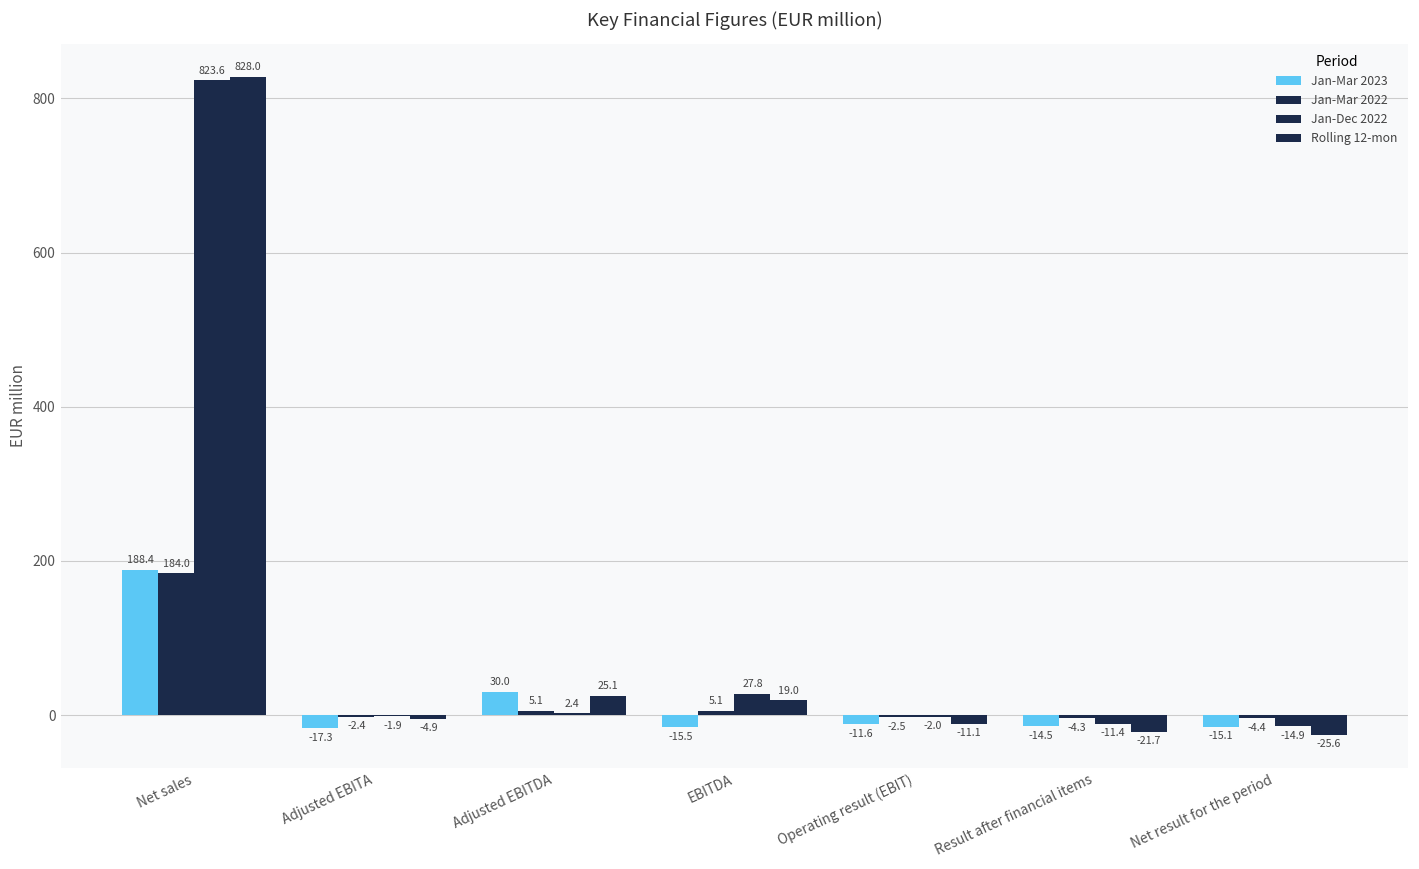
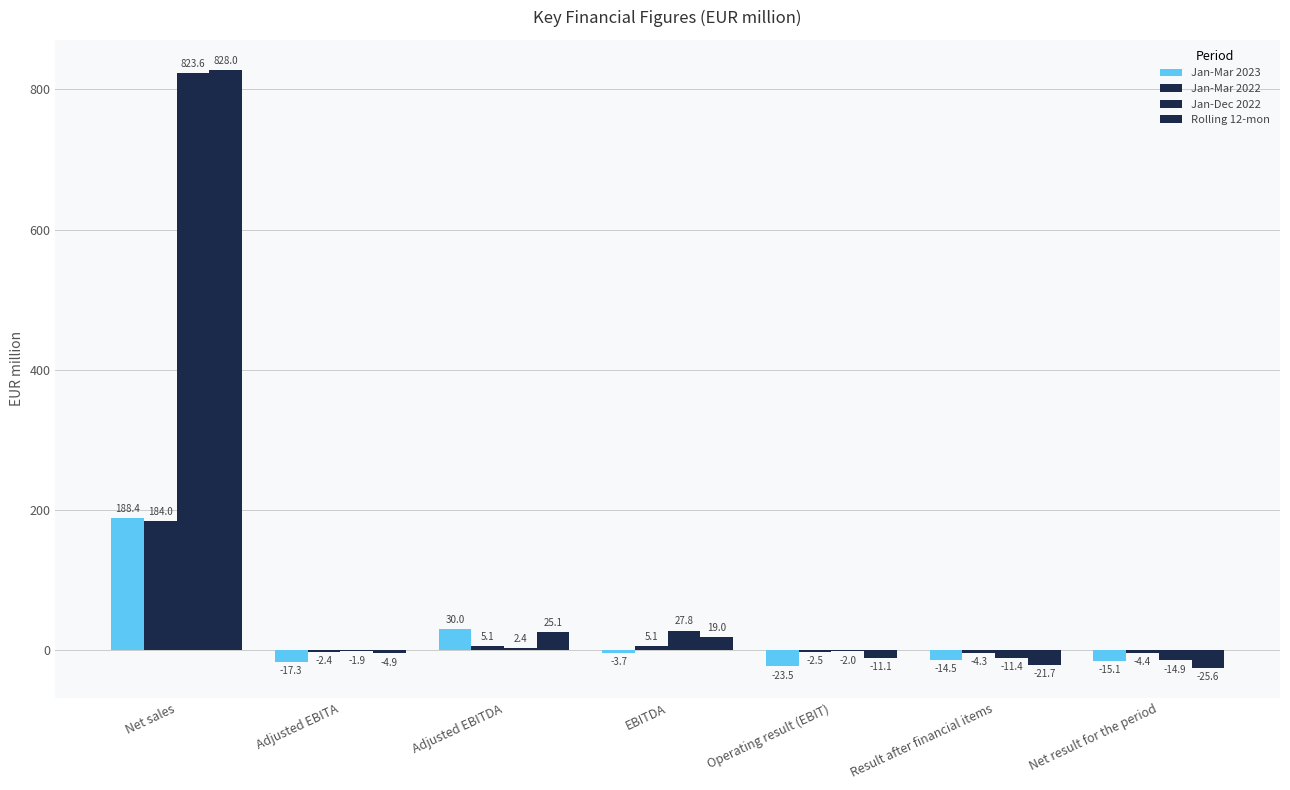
Jan-Mar 2023, EBITDA: -15.5 -> -3.7
Jan-Mar 2023, Operating result (EBIT): -11.6 -> -23.5
